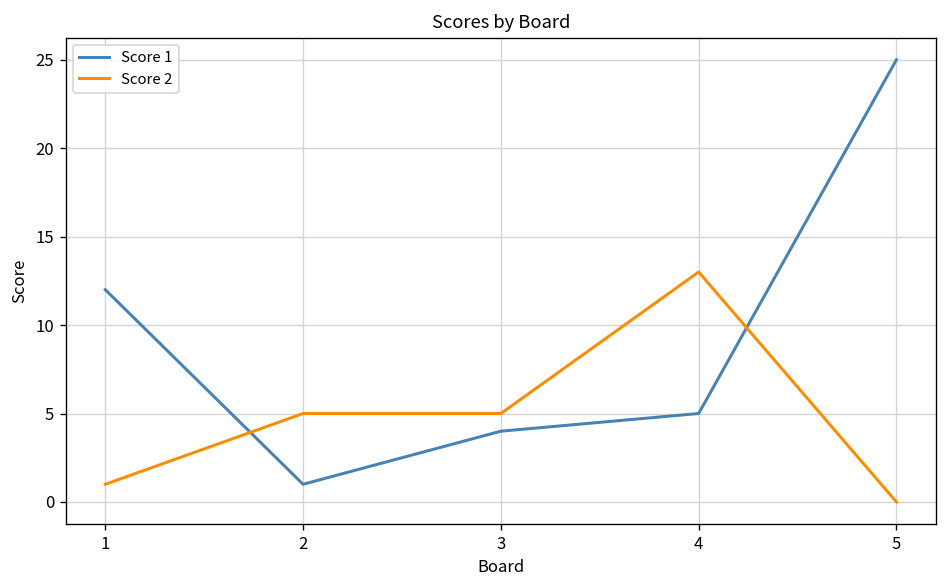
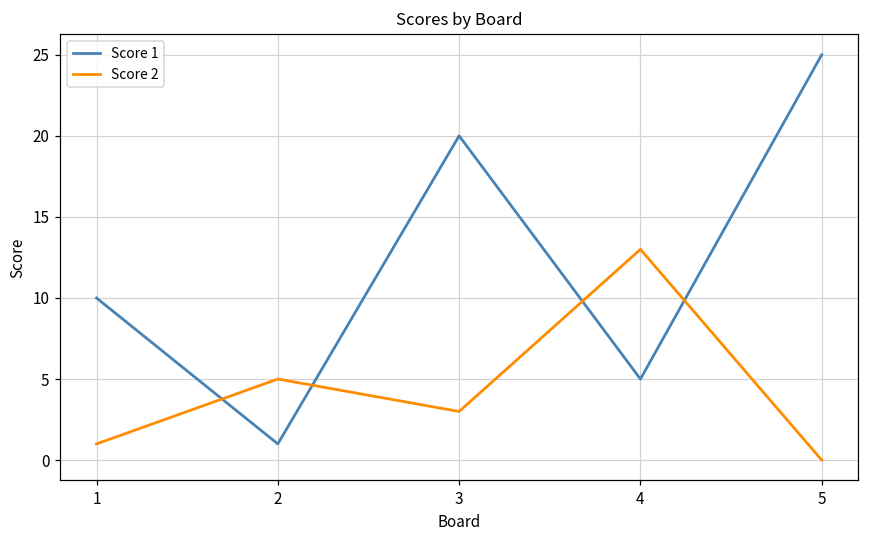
Score 1, 1: 12 -> 10
Score 1, 3: 4 -> 20
Score 2, 3: 5 -> 3
